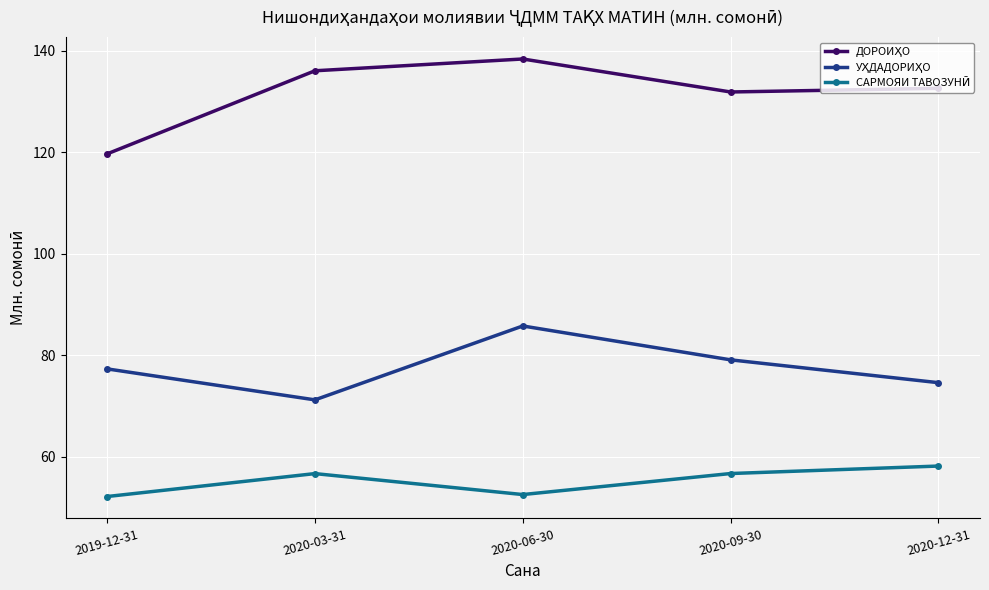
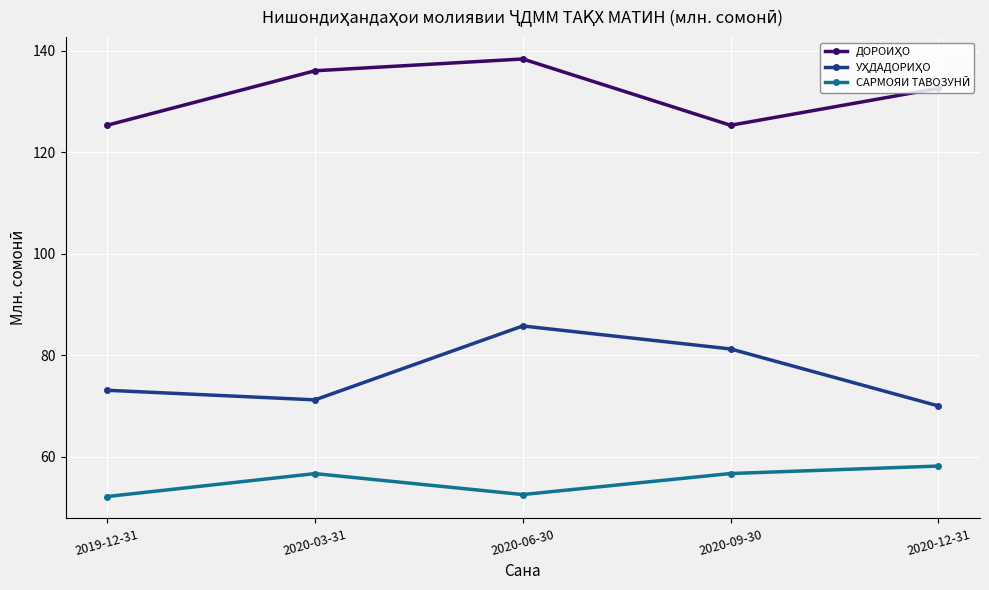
ДОРОИҲО, 2019-12-31: 120 -> 125
УҲДАДОРИҲО, 2019-12-31: 77 -> 73
ДОРОИҲО, 2020-09-30: 132 -> 125
УҲДАДОРИҲО, 2020-09-30: 79 -> 81
УҲДАДОРИҲО, 2020-12-31: 75 -> 70
